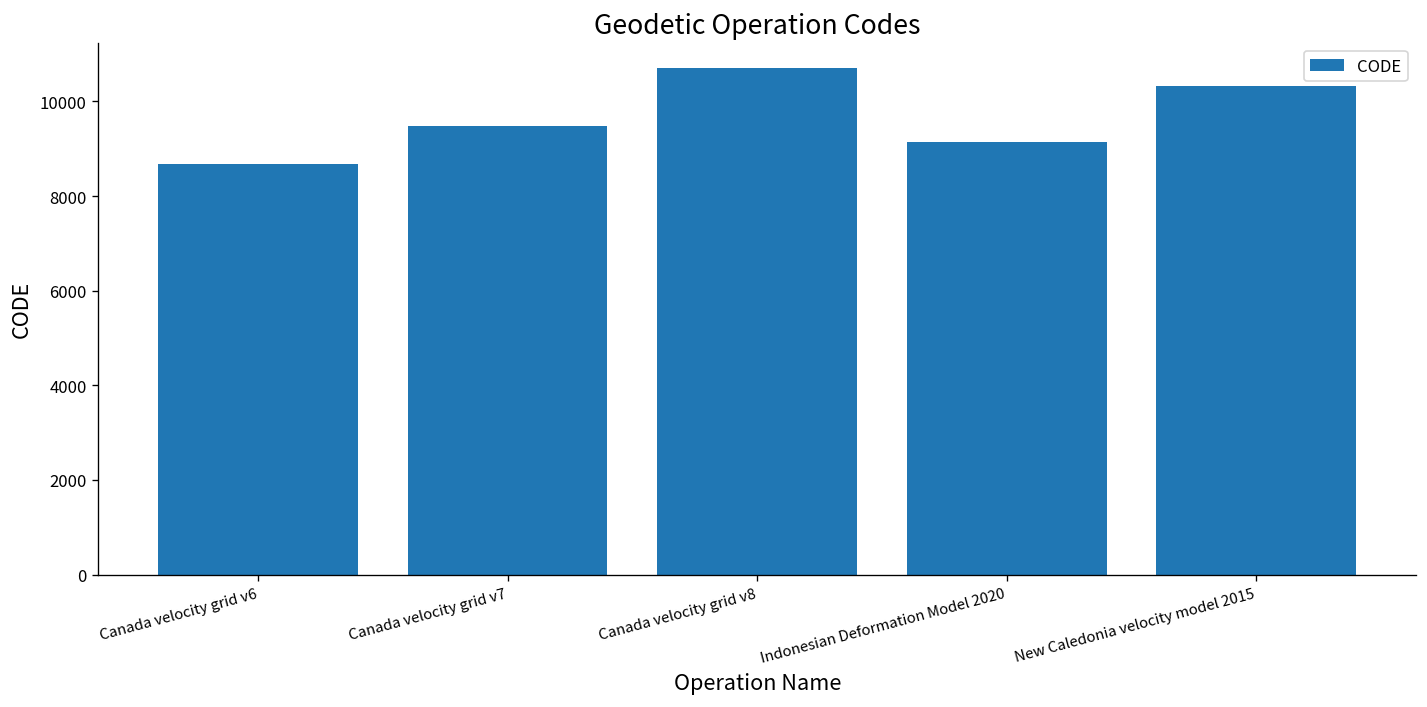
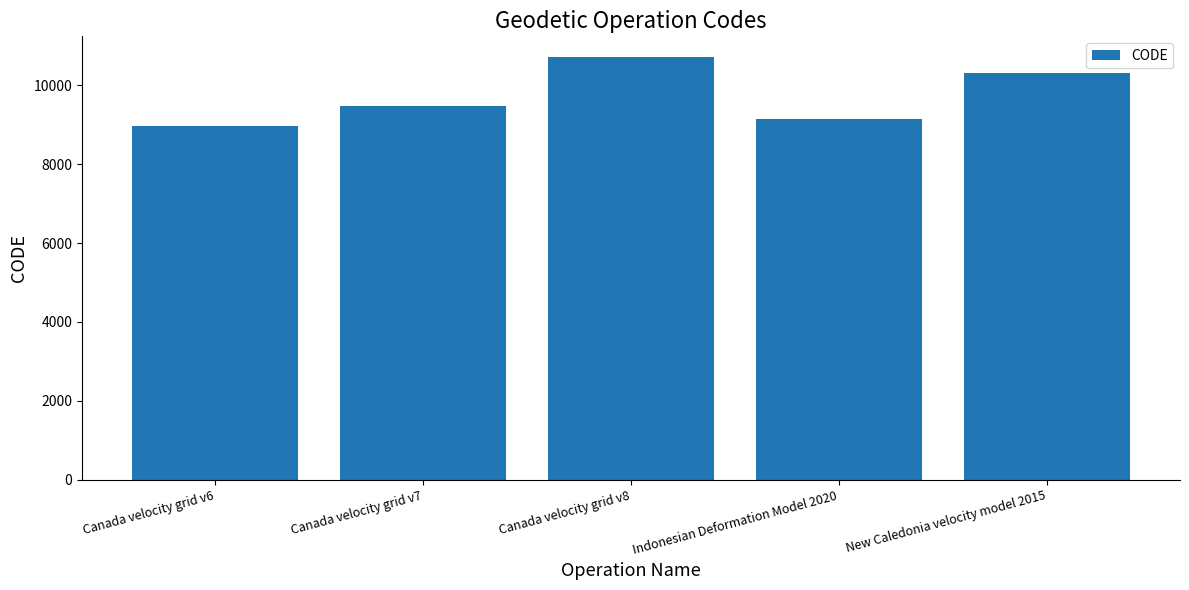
Canada velocity grid v6: 8700 -> 9000
